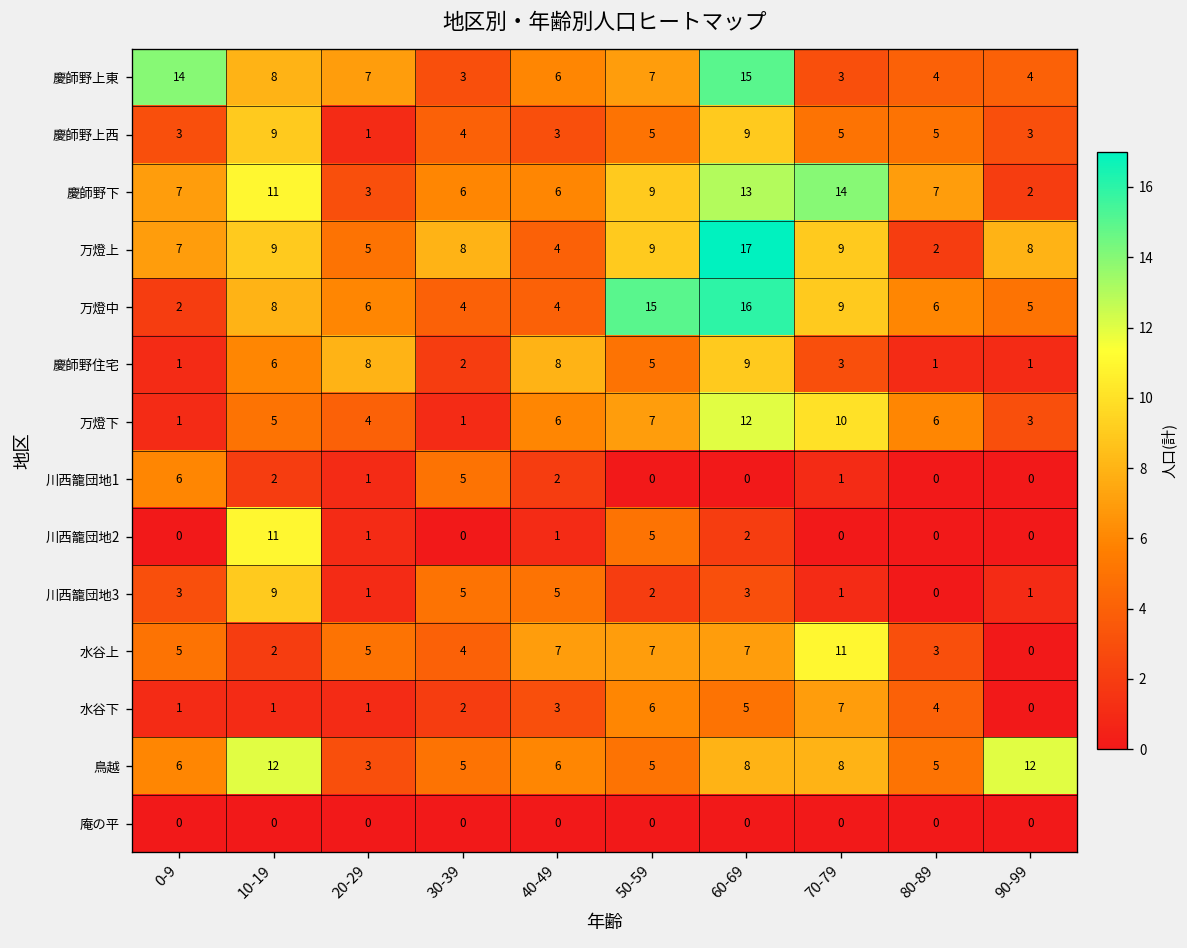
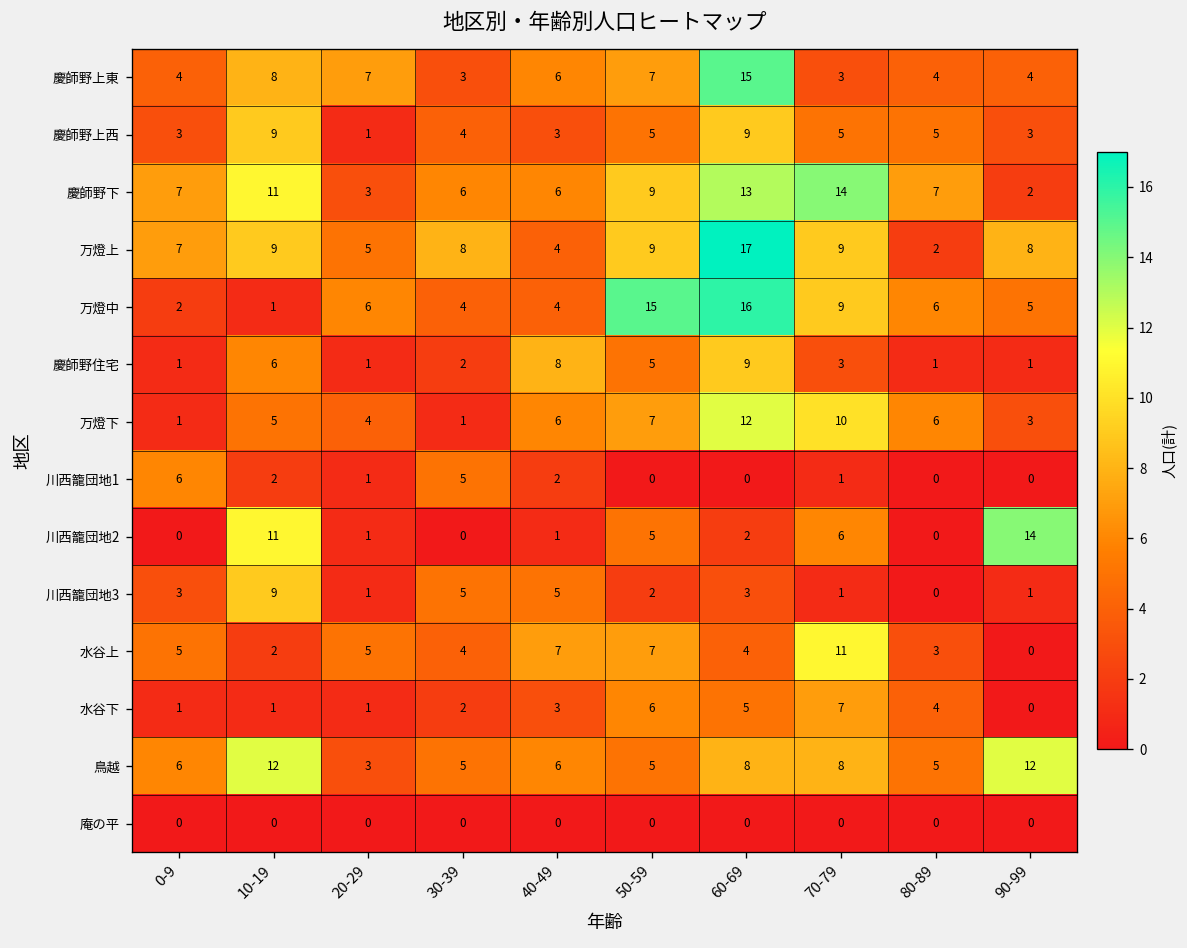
慶師野上東, 0-9: 14 -> 4
万燈中, 10-19: 8 -> 1
慶師野住宅, 20-29: 8 -> 1
川西籠団地2, 70-79: 0 -> 6
川西籠団地2, 90-99: 0 -> 14
水谷上, 60-69: 7 -> 4
